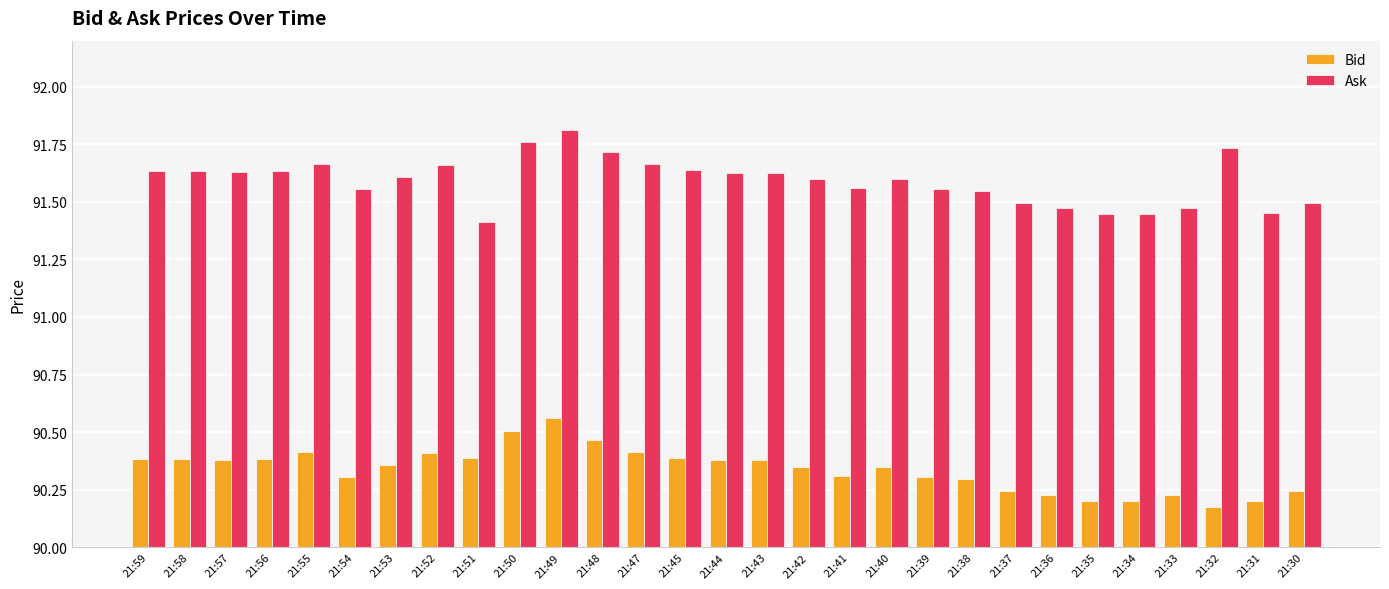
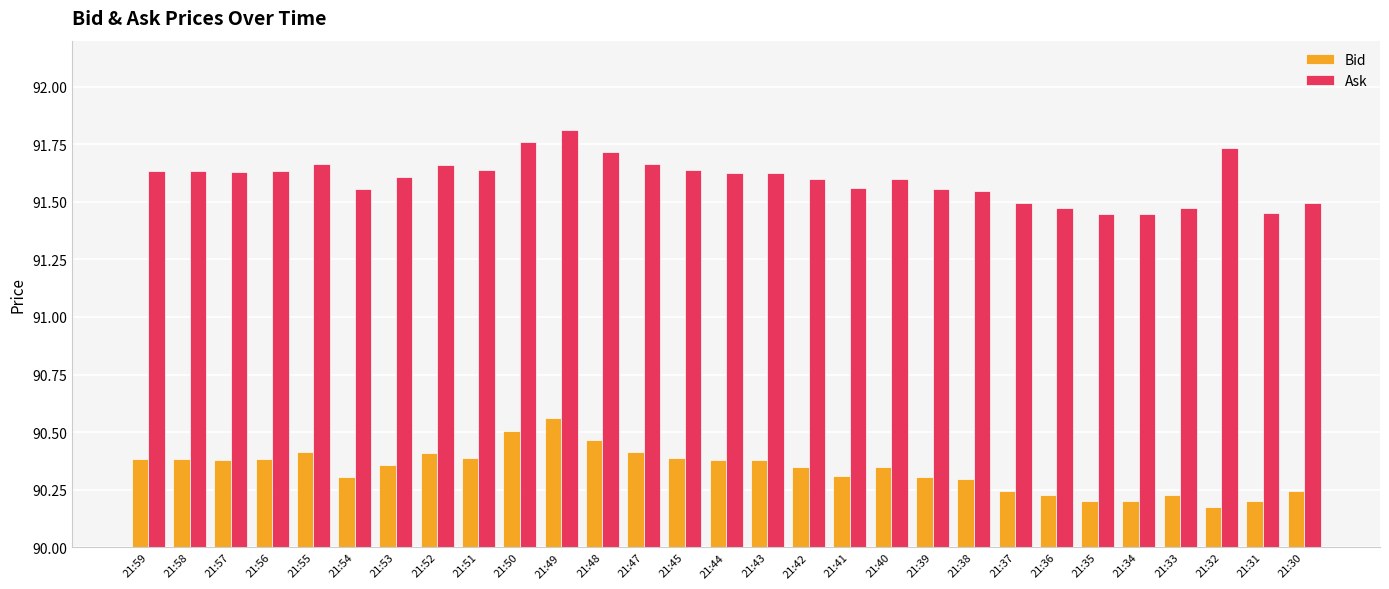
Ask, 21:51: 91.41 -> 91.64
